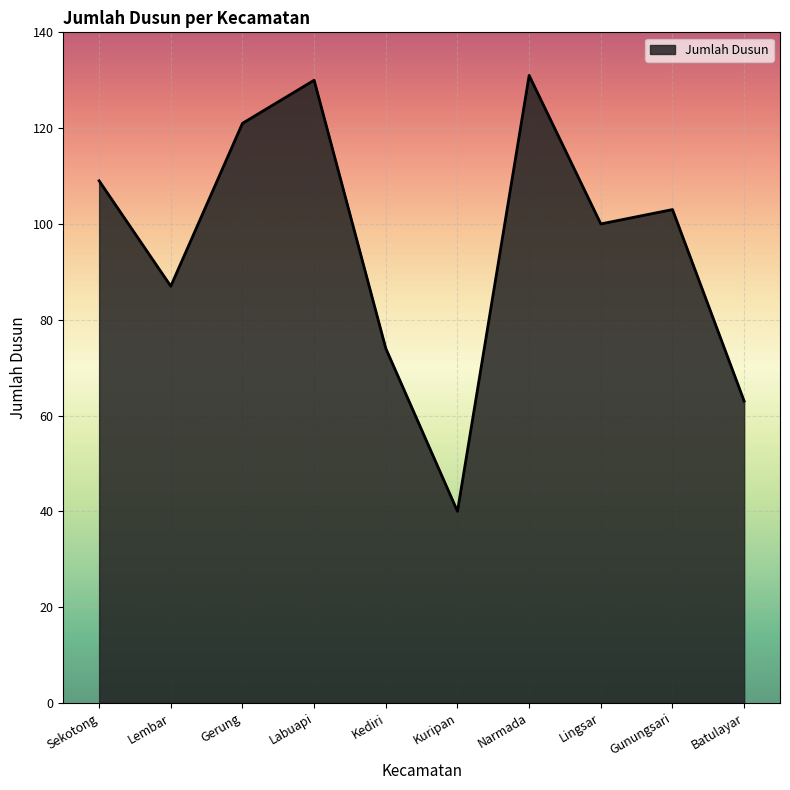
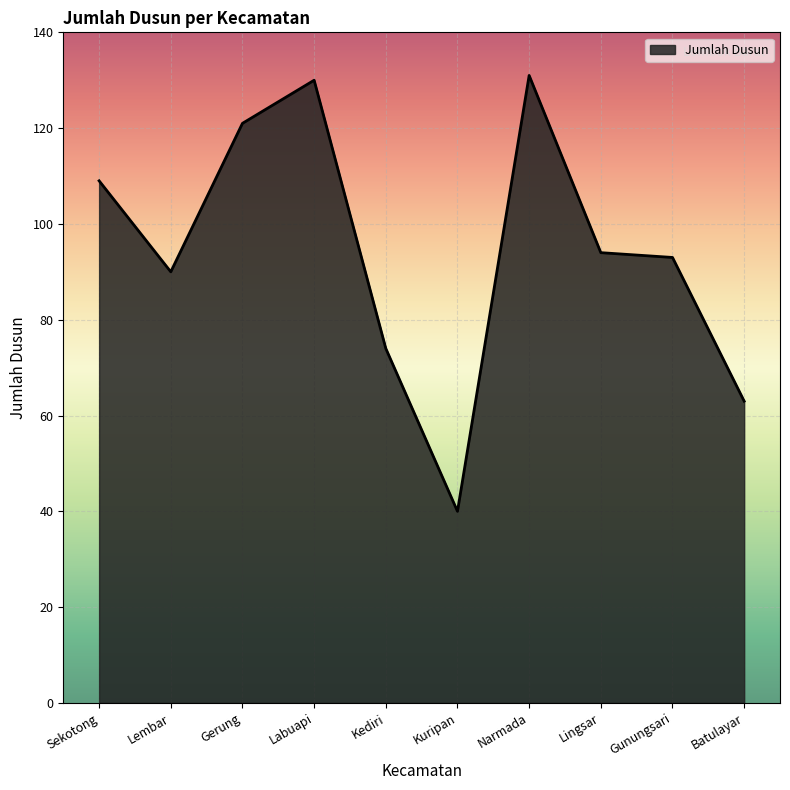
Lembar: 87 -> 90
Lingsar: 100 -> 94
Gunungsari: 103 -> 93
